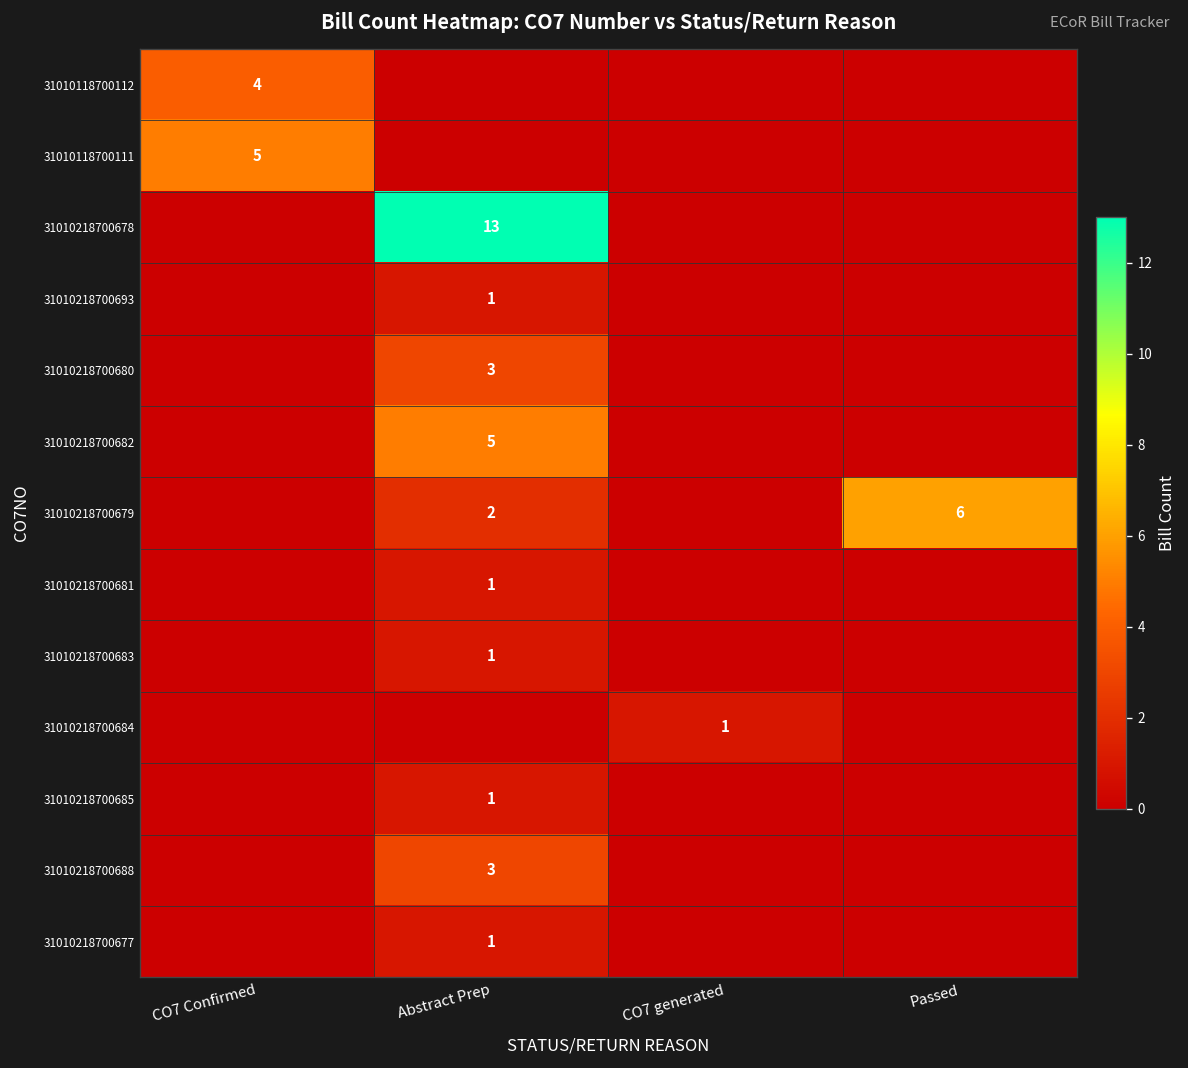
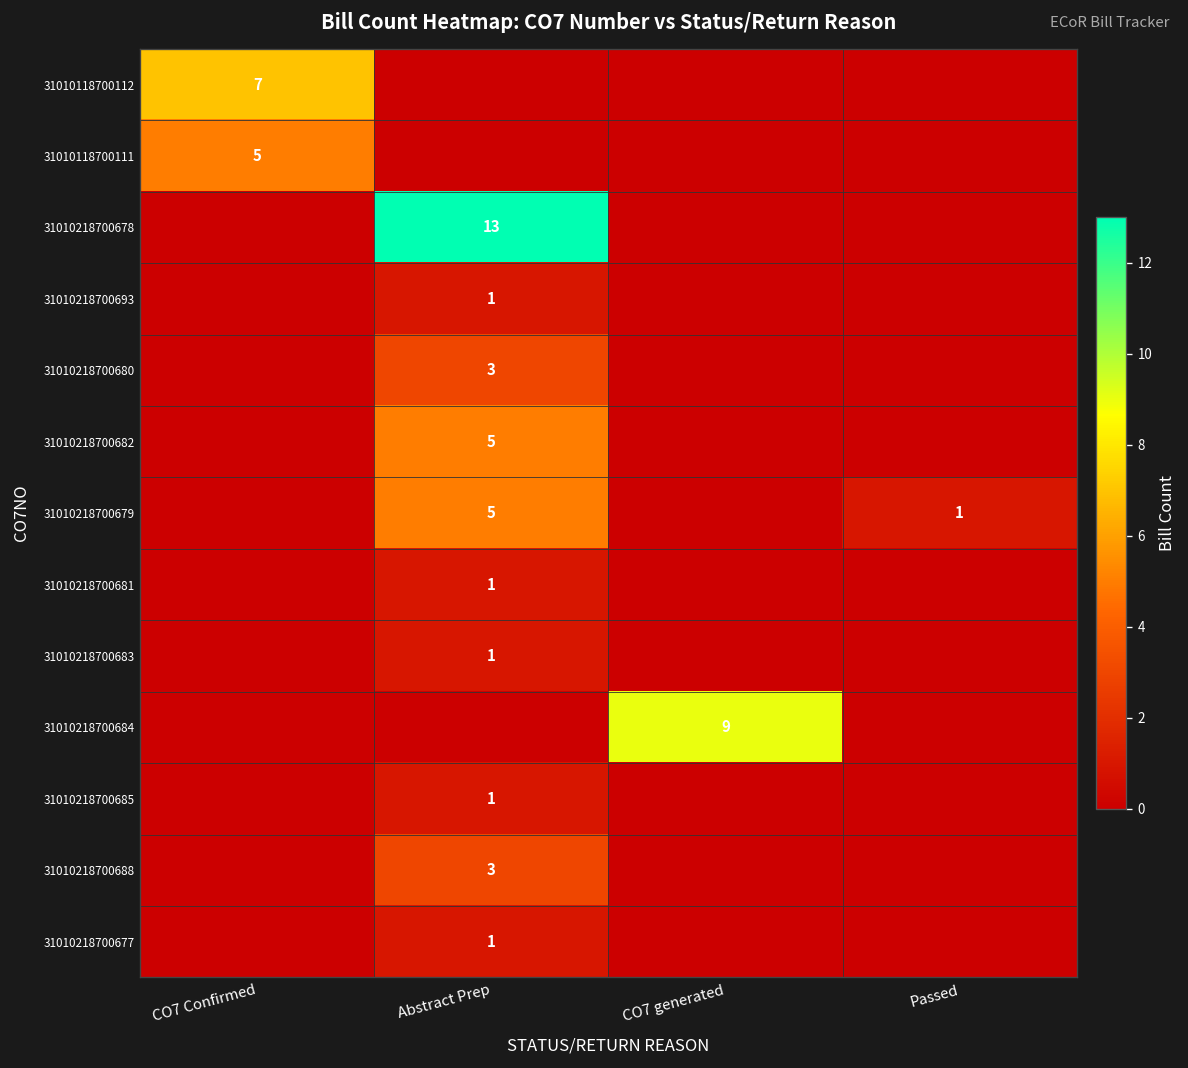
31010118700112, CO7 Confirmed: 4 -> 7
31010218700679, Abstract Prep: 2 -> 5
31010218700679, Passed: 6 -> 1
31010218700684, CO7 generated: 1 -> 9
